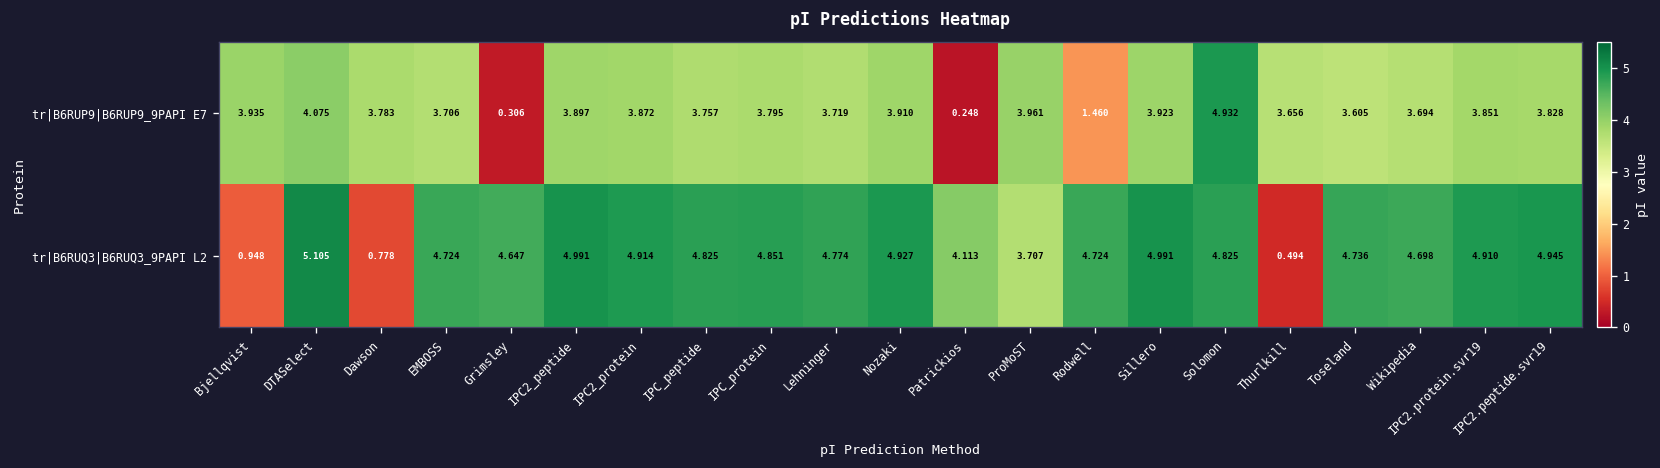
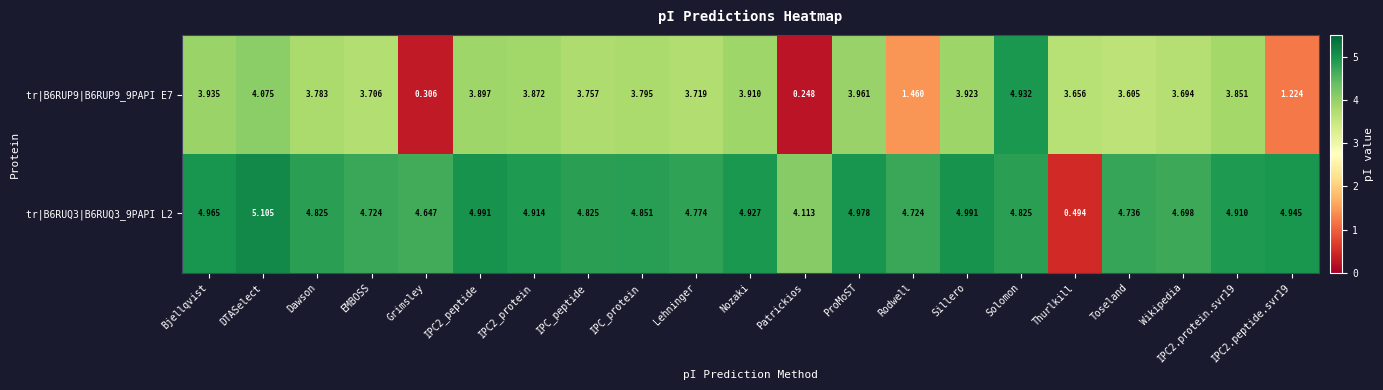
tr|B6RUP9|B6RUP9_9PAPI E7, IPC2.peptide.svr19: 3.828 -> 1.224
tr|B6RUQ3|B6RUQ3_9PAPI L2, Bjellqvist: 0.948 -> 4.965
tr|B6RUQ3|B6RUQ3_9PAPI L2, Dawson: 0.778 -> 4.825
tr|B6RUQ3|B6RUQ3_9PAPI L2, ProMoST: 3.707 -> 4.978
